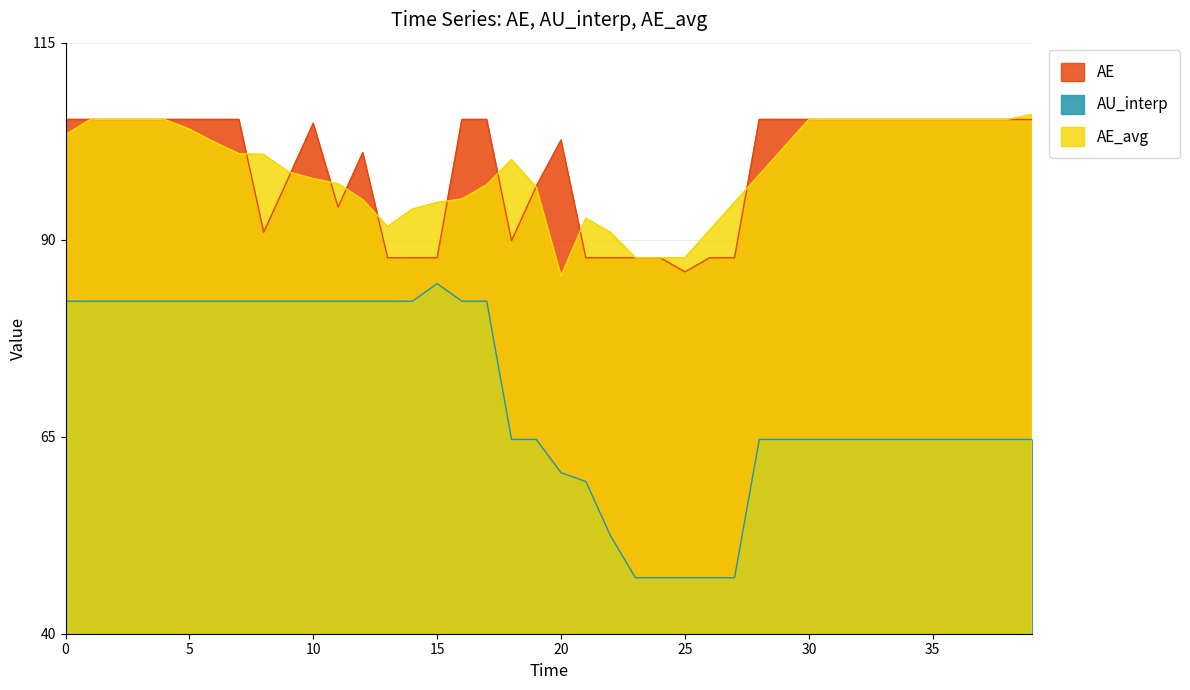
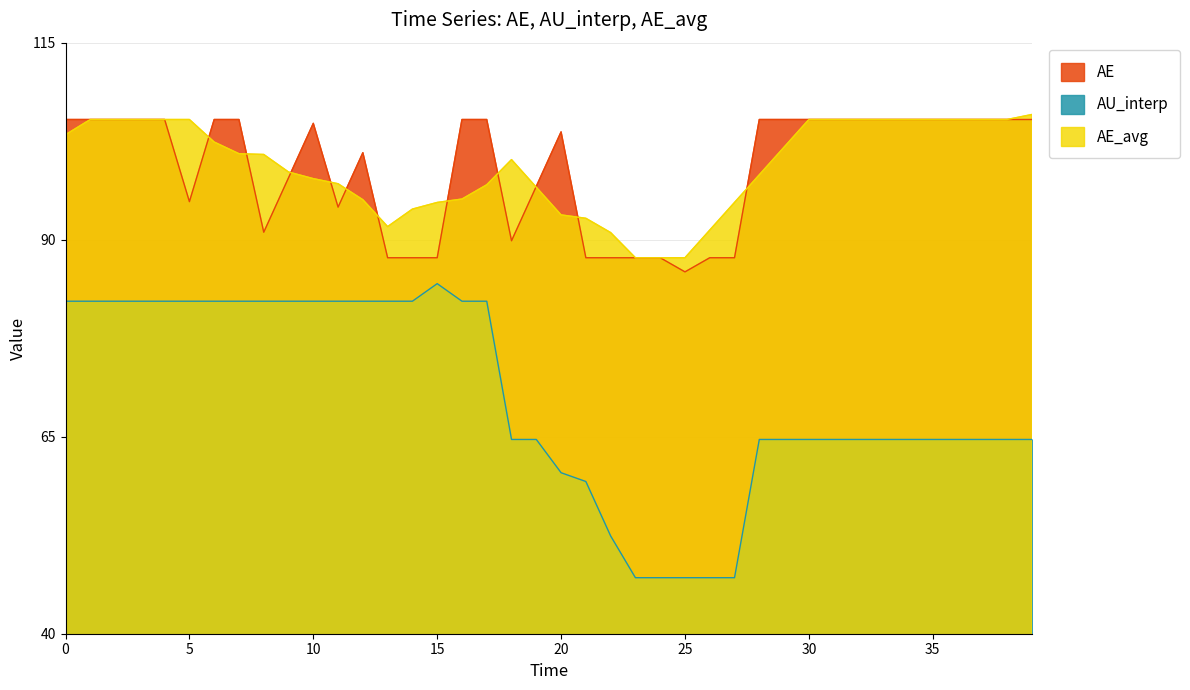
AE, 5: 105 -> 95
AE_avg, 5: 104 -> 105
AE, 20: 103 -> 104
AE_avg, 20: 85 -> 93
